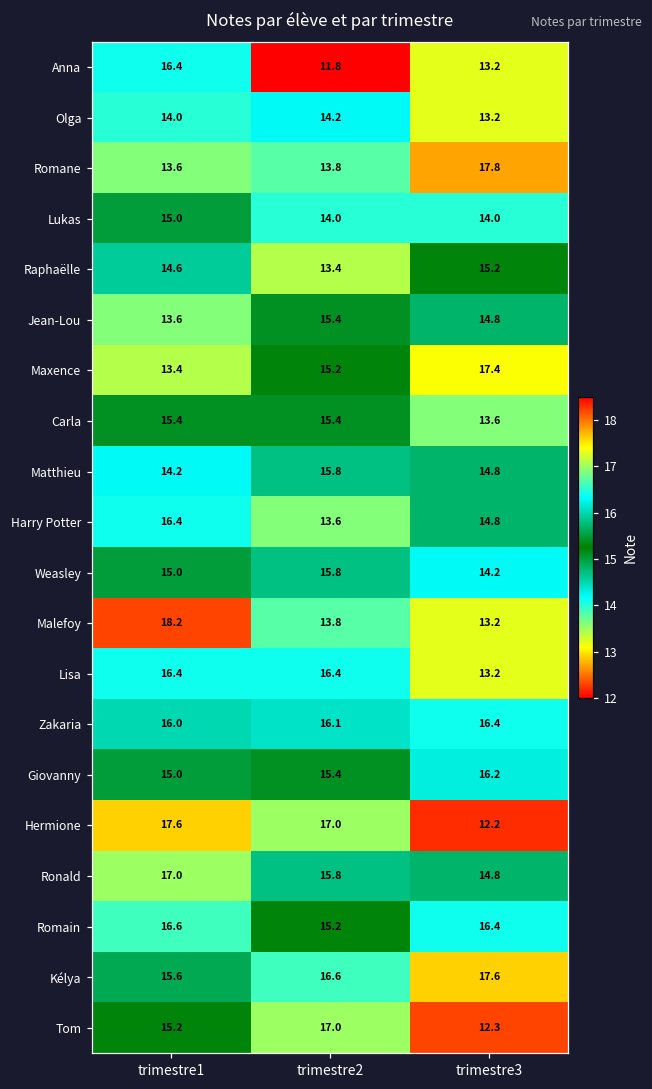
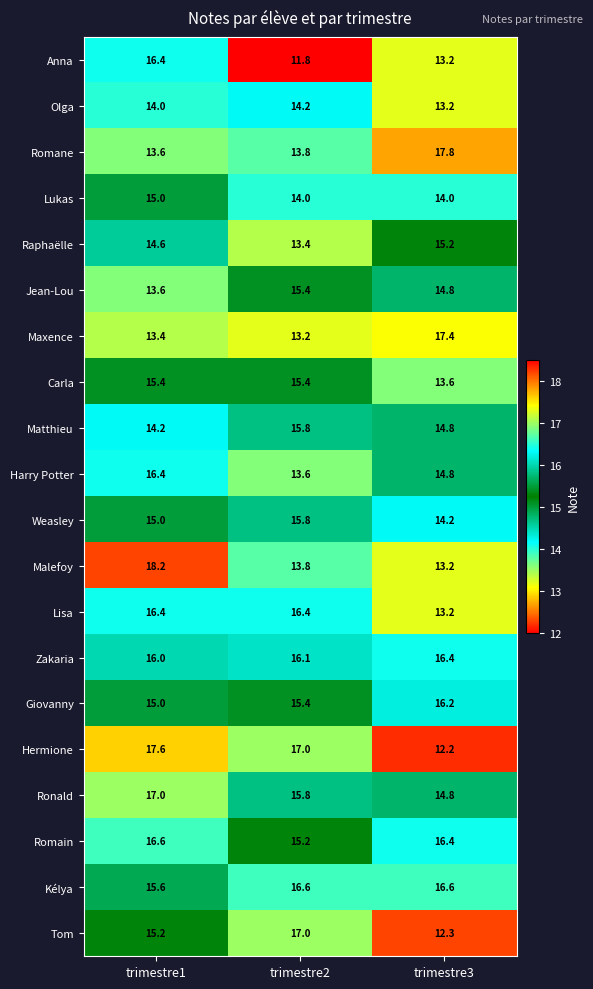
Maxence, trimestre2: 15.2 -> 13.2
Kélya, trimestre3: 17.6 -> 16.6
